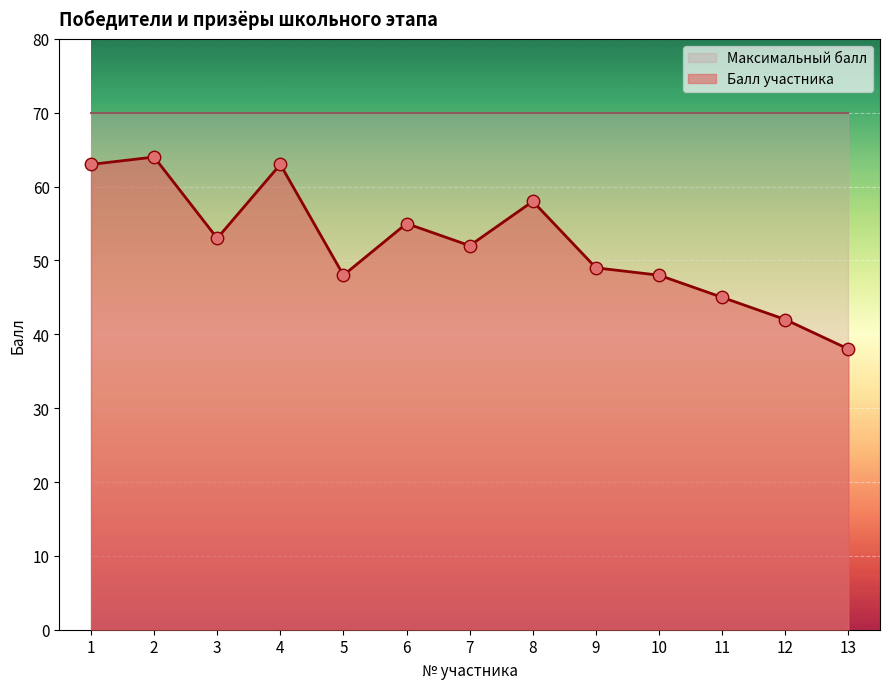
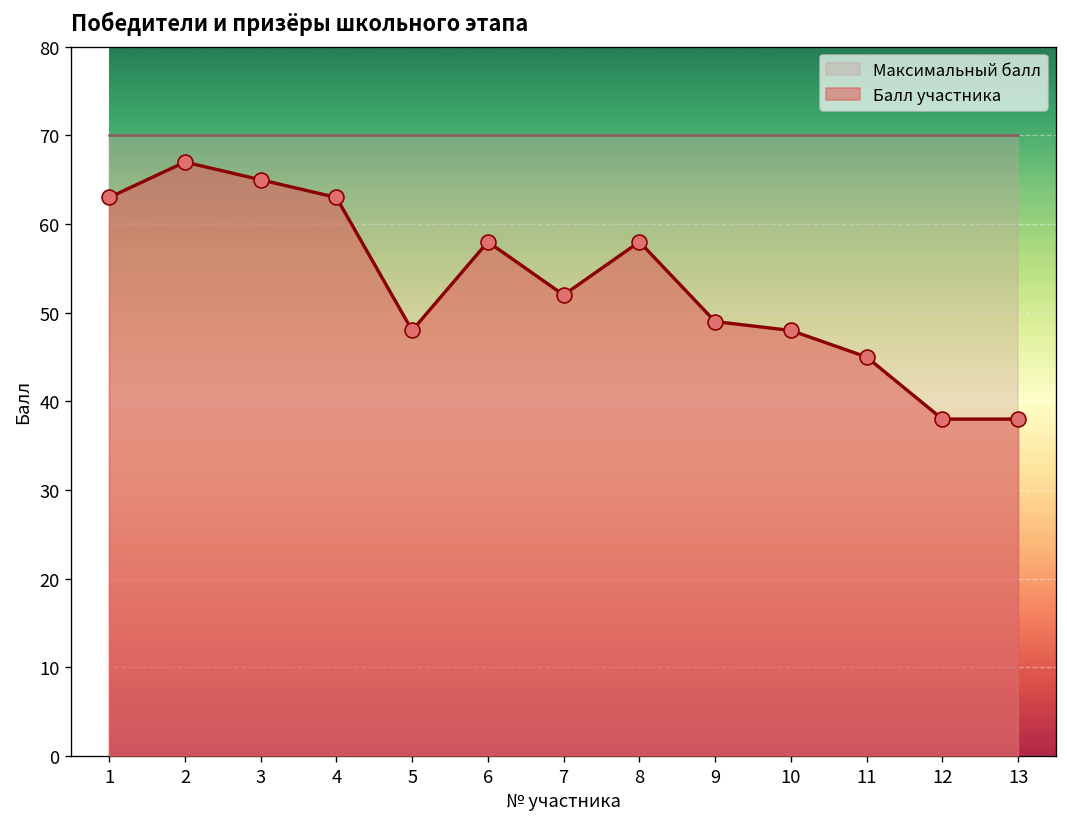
Балл участника, 2: 64 -> 67
Балл участника, 3: 53 -> 65
Балл участника, 6: 55 -> 58
Балл участника, 12: 42 -> 38
